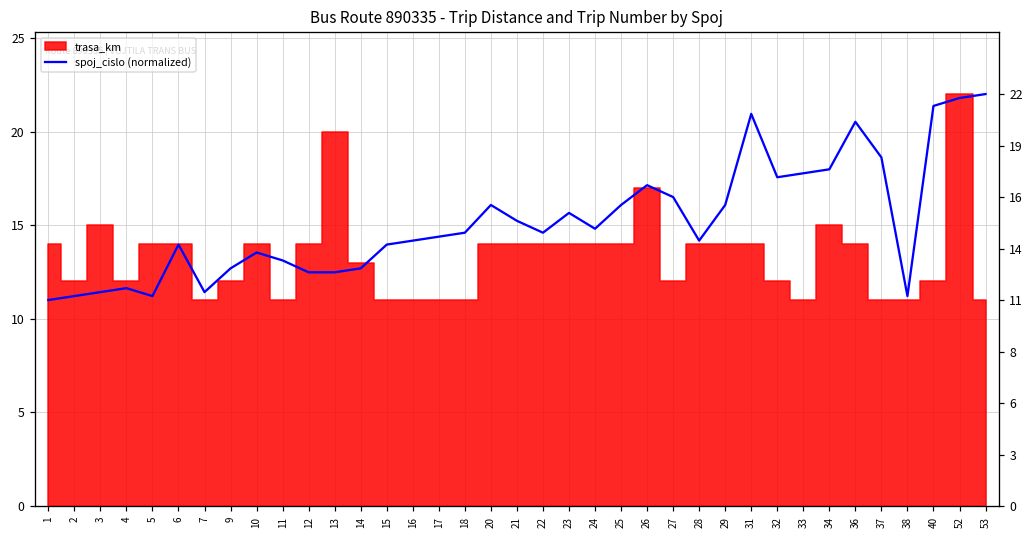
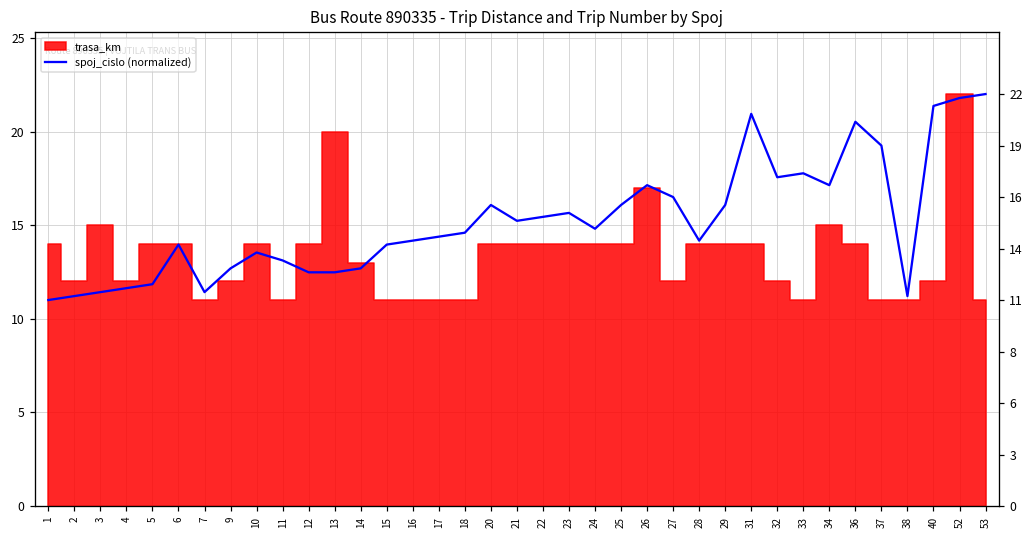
spoj_cislo (normalized), 5: 11.2 -> 11.8
spoj_cislo (normalized), 22: 14.6 -> 15.4
spoj_cislo (normalized), 34: 18.0 -> 17.1
spoj_cislo (normalized), 37: 18.6 -> 19.3
